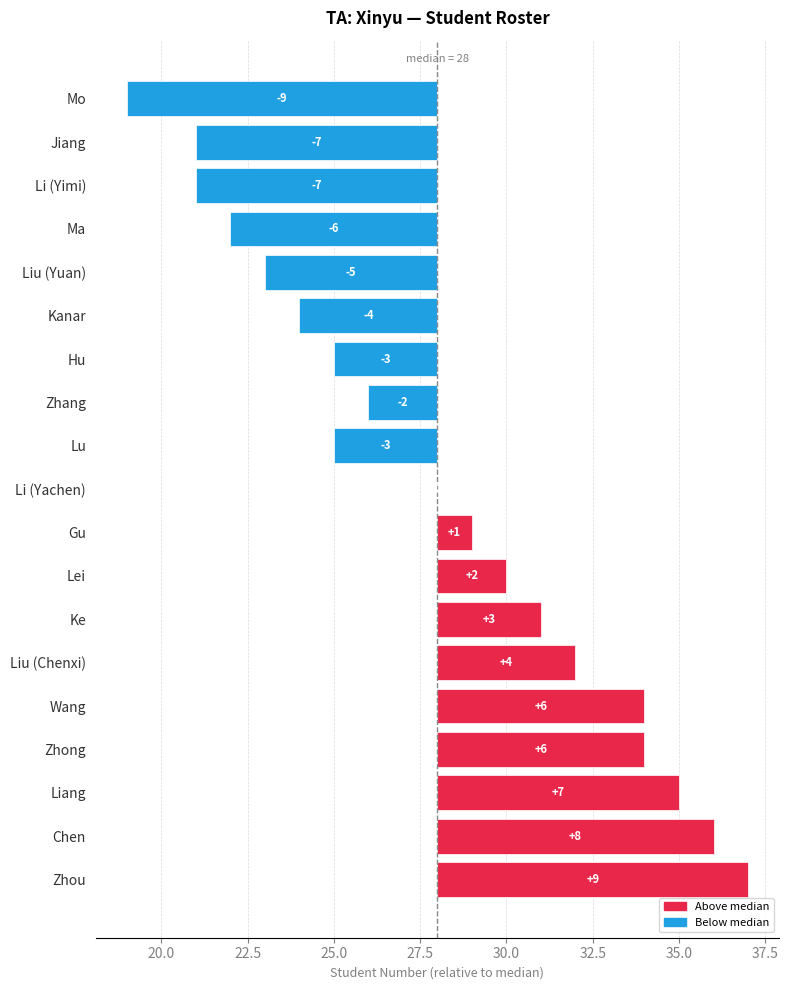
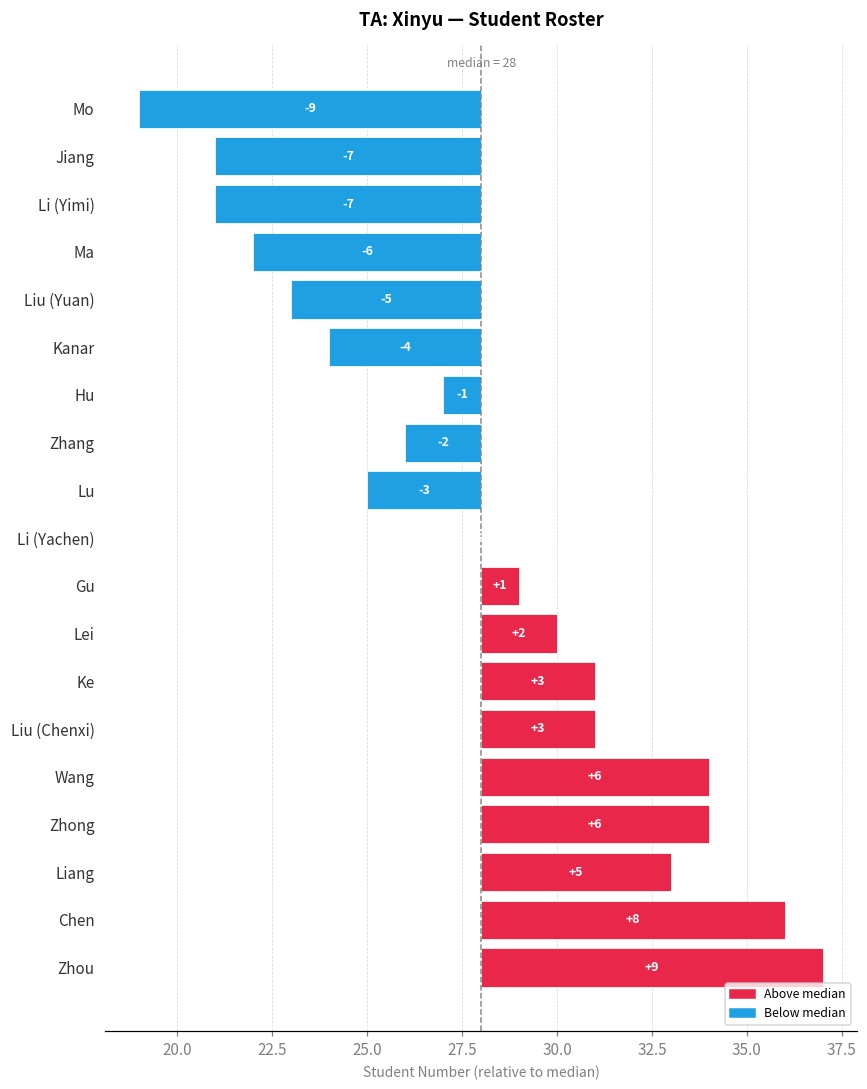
Hu: -3 -> -1
Liu (Chenxi): +4 -> +3
Liang: +7 -> +5
